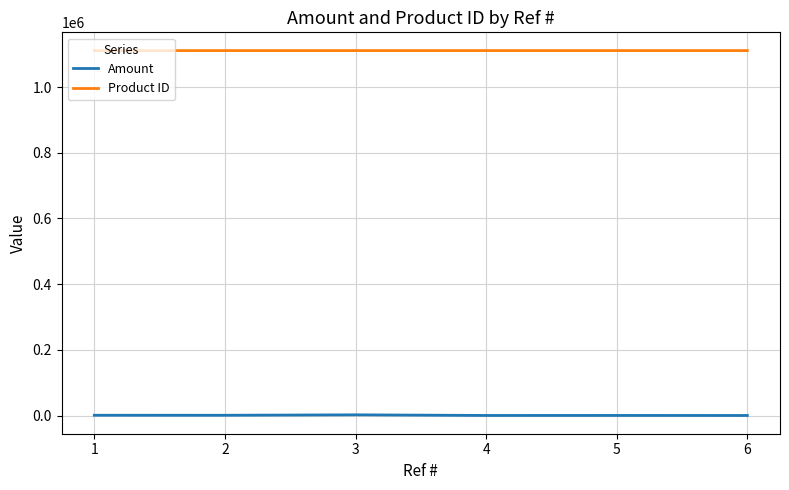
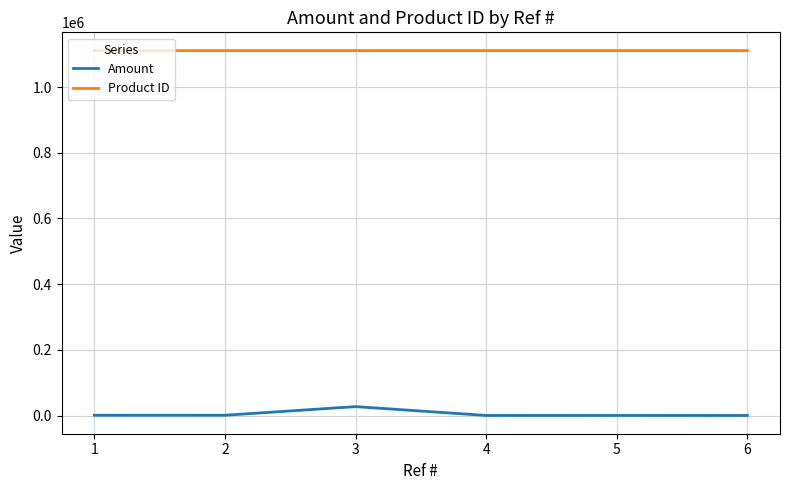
Amount, 3: 0 -> 30000
